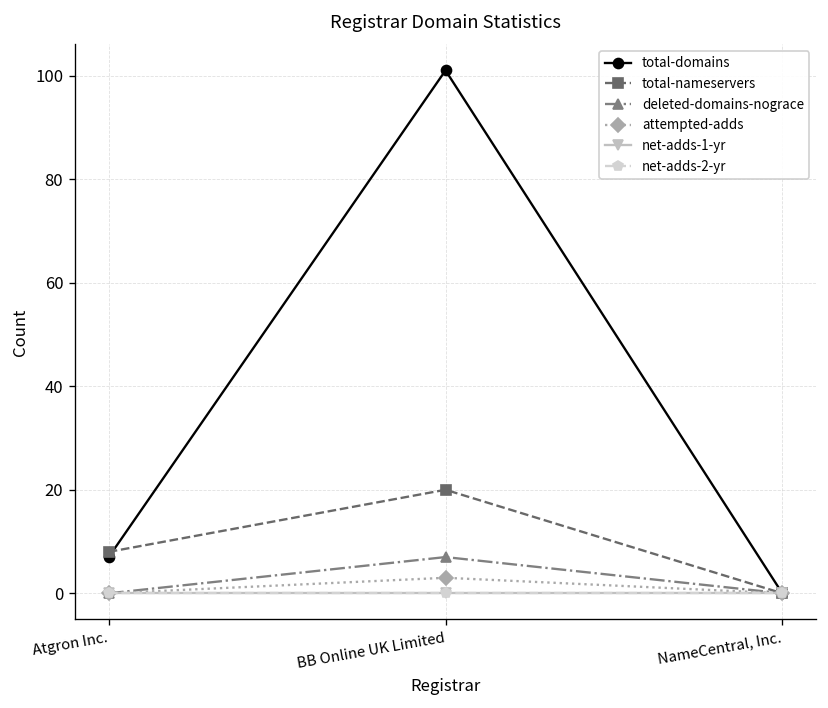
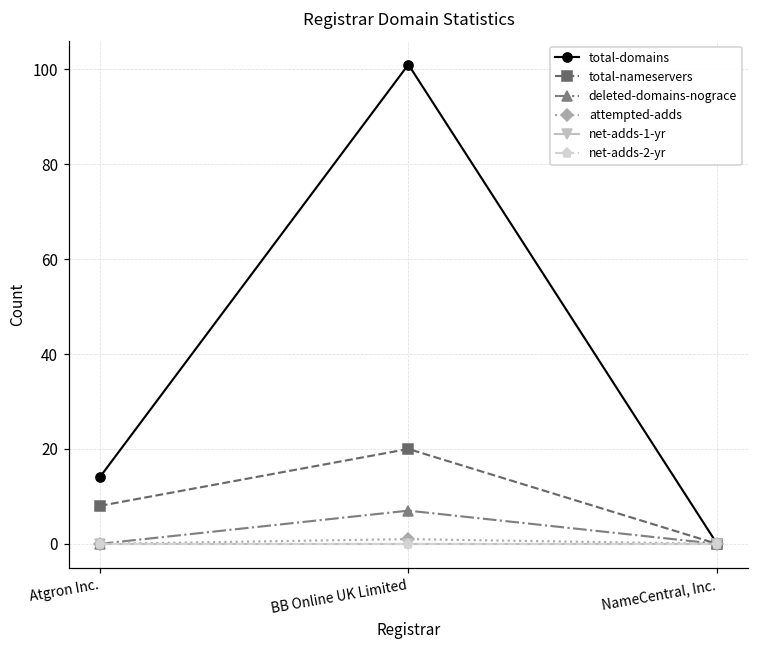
total-domains, Atgron Inc.: 7 -> 14
attempted-adds, BB Online UK Limited: 3 -> 1
